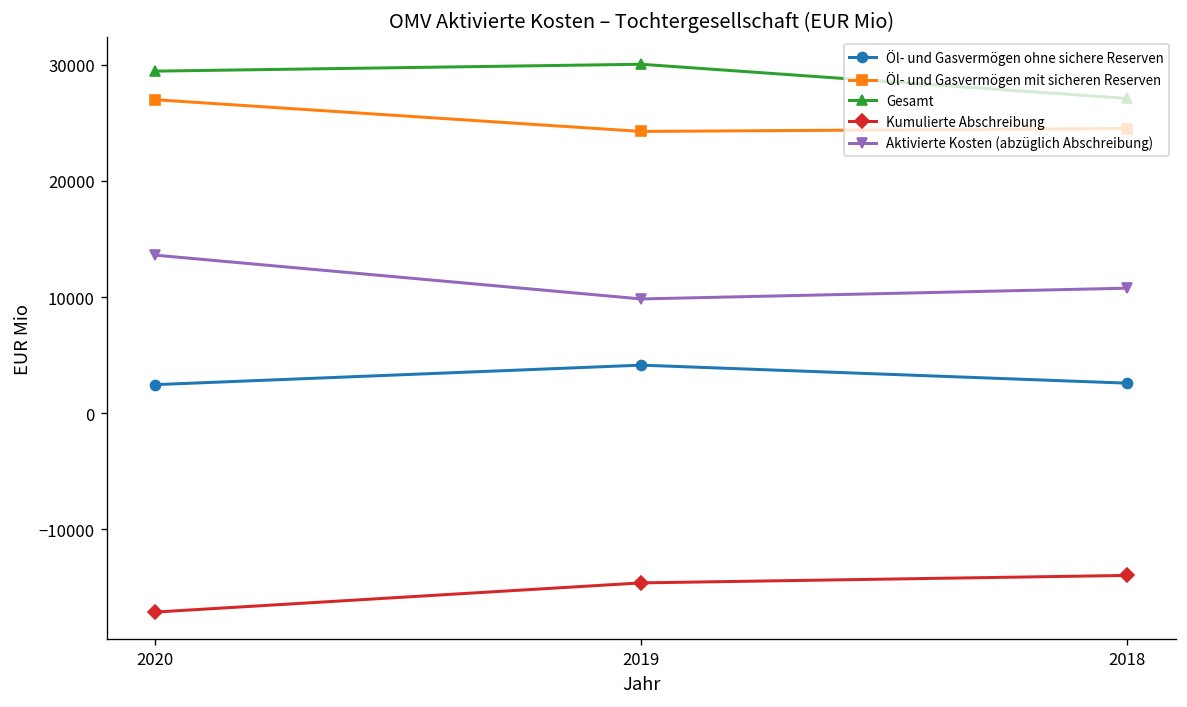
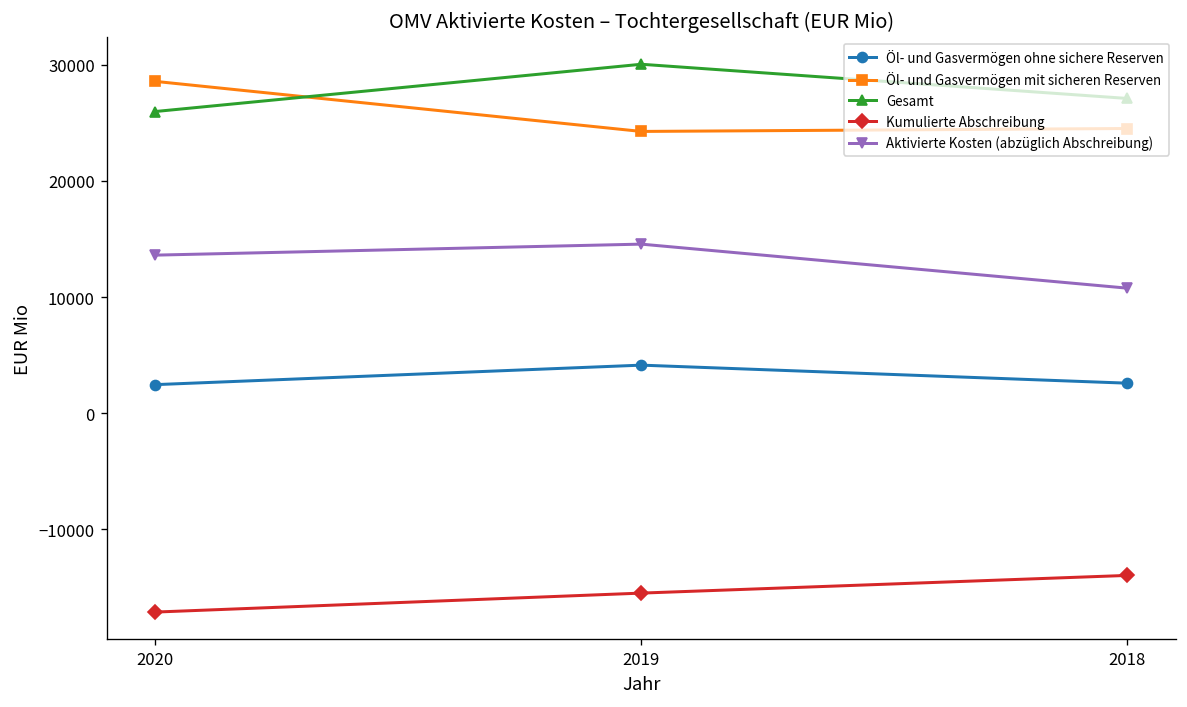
Öl- und Gasvermögen mit sicheren Reserven, 2020: 27000 -> 29000
Gesamt, 2020: 29000 -> 26000
Kumulierte Abschreibung, 2019: -14600 -> -15500
Aktivierte Kosten (abzüglich Abschreibung), 2019: 10000 -> 15000
